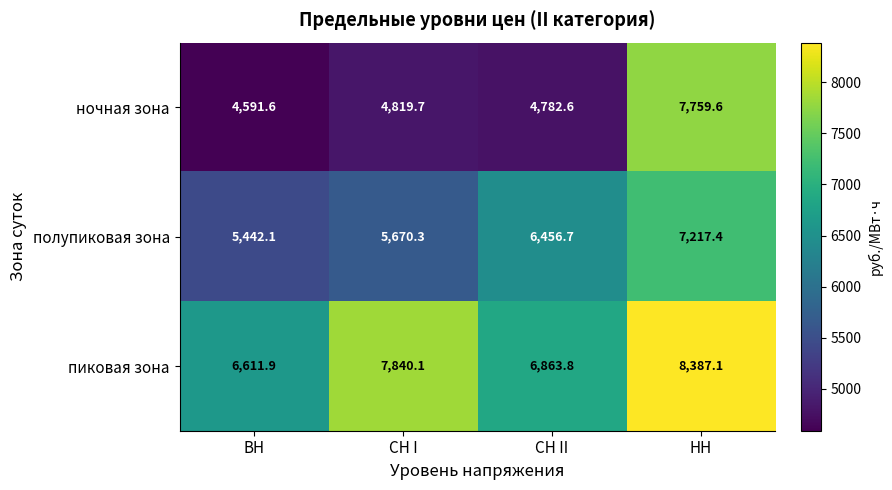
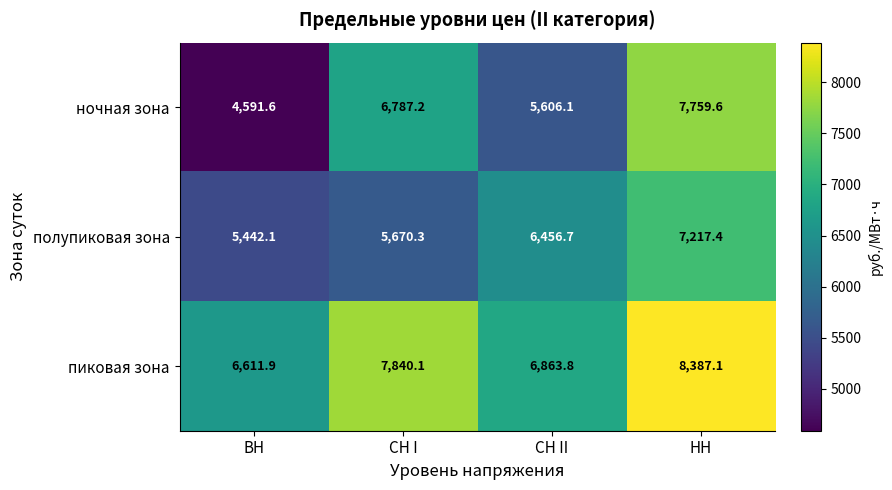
ночная зона, СН I: 4,819.7 -> 6,787.2
ночная зона, СН II: 4,782.6 -> 5,606.1
